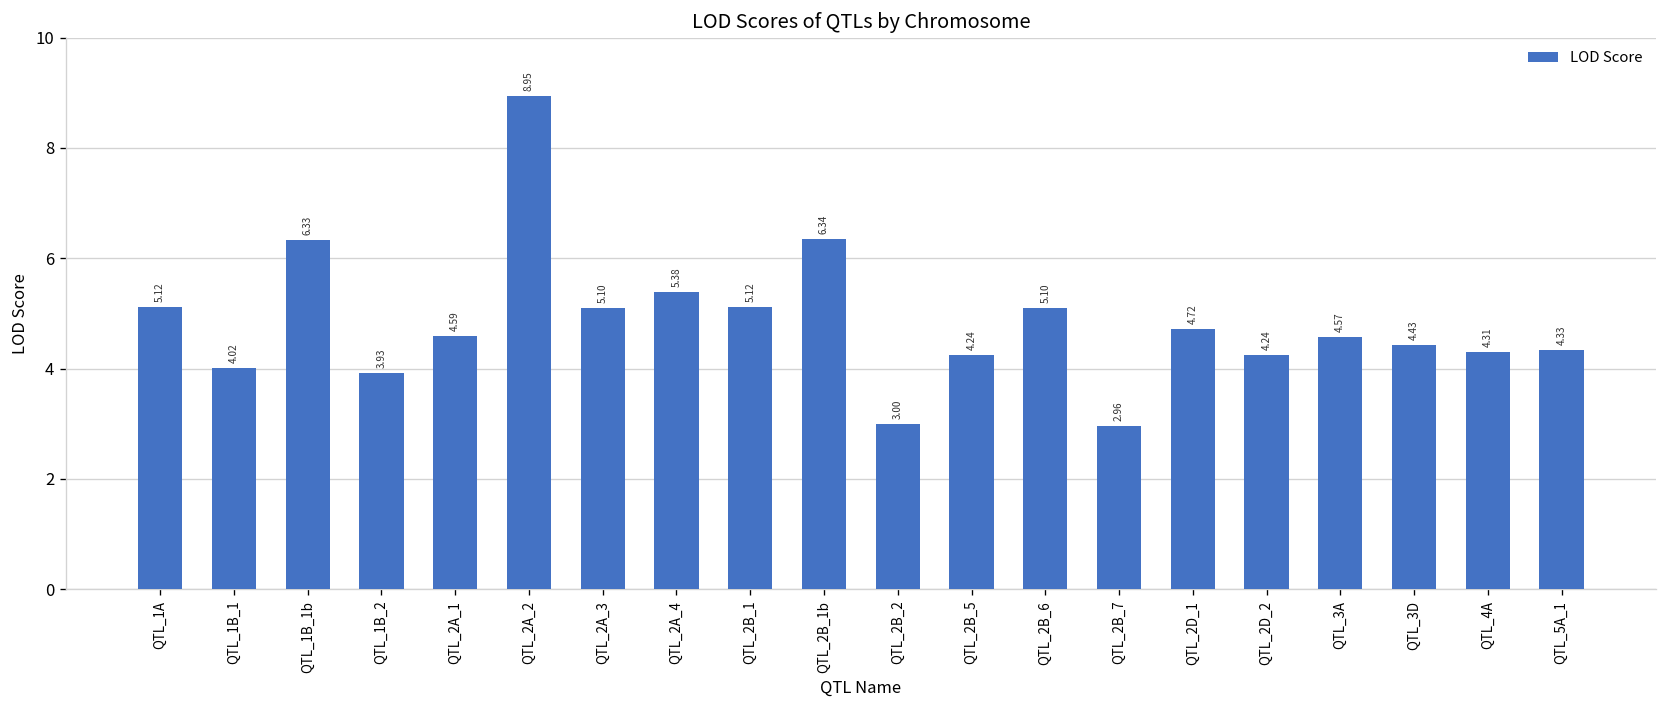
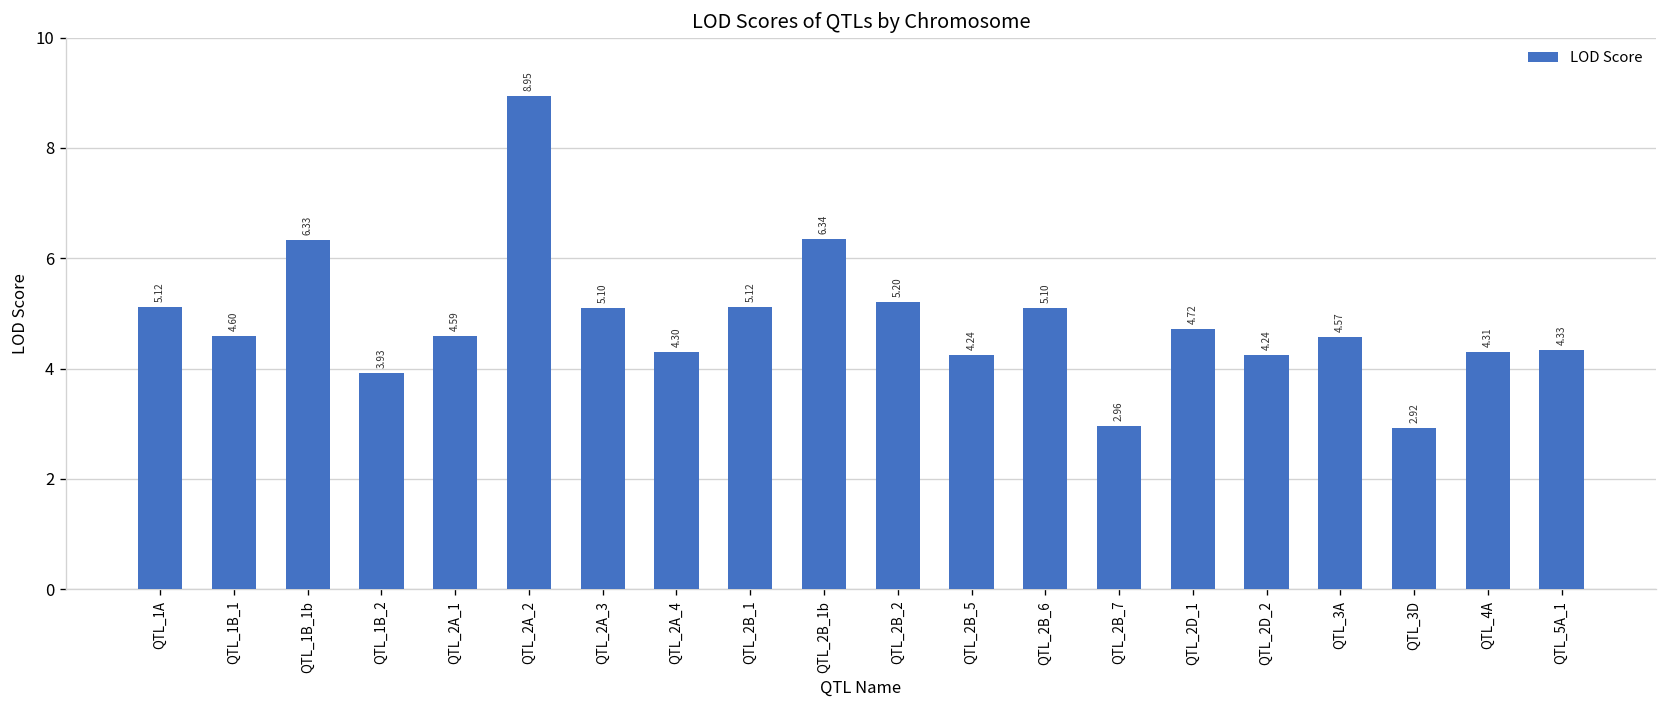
QTL_1B_1: 4.02 -> 4.60
QTL_2A_4: 5.38 -> 4.30
QTL_2B_2: 3.00 -> 5.20
QTL_3D: 4.43 -> 2.92
